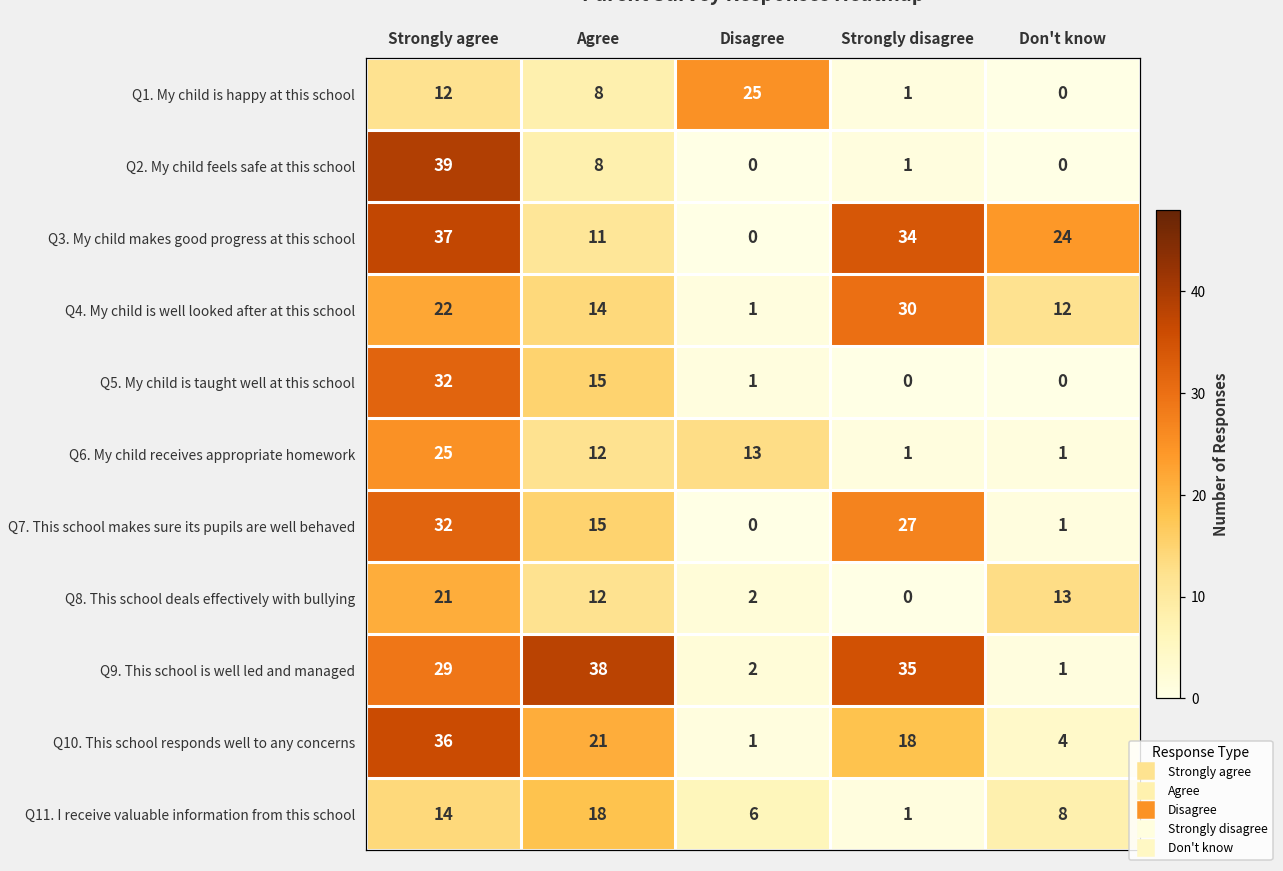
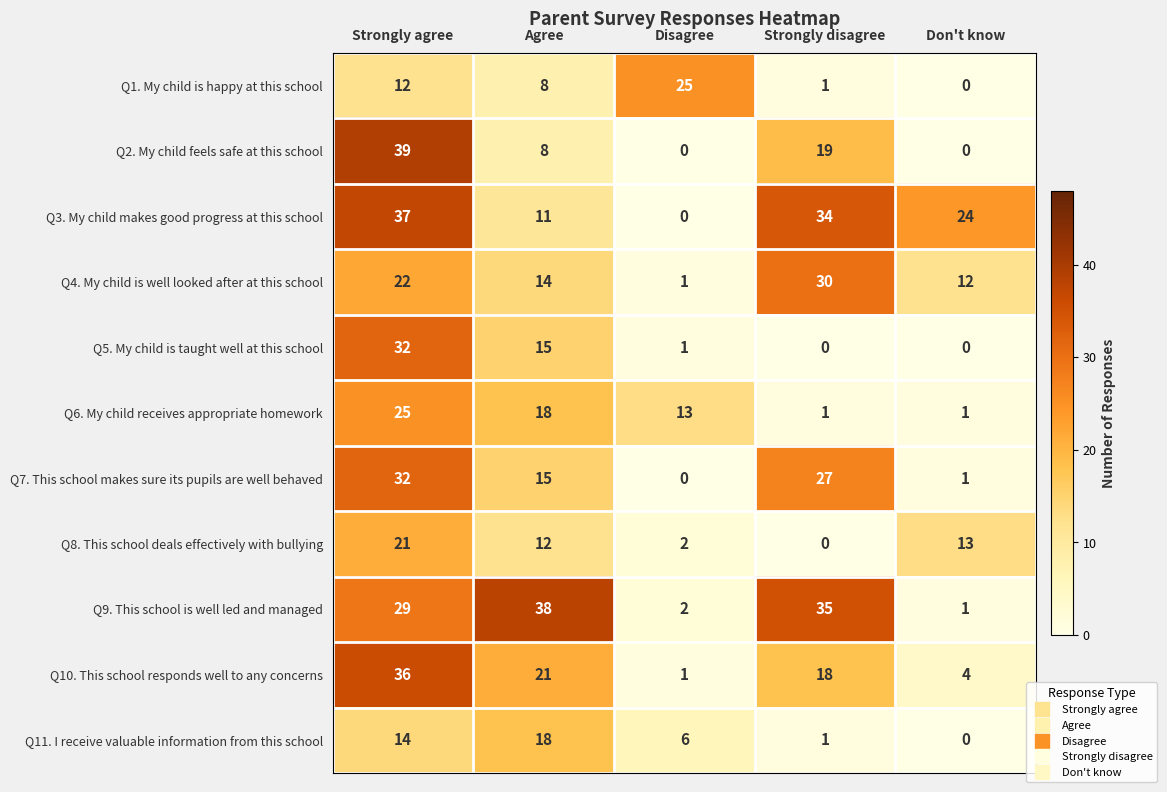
Q2. My child feels safe at this school, Strongly disagree: 1 -> 19
Q6. My child receives appropriate homework, Agree: 12 -> 18
Q11. I receive valuable information from this school, Don't know: 8 -> 0
